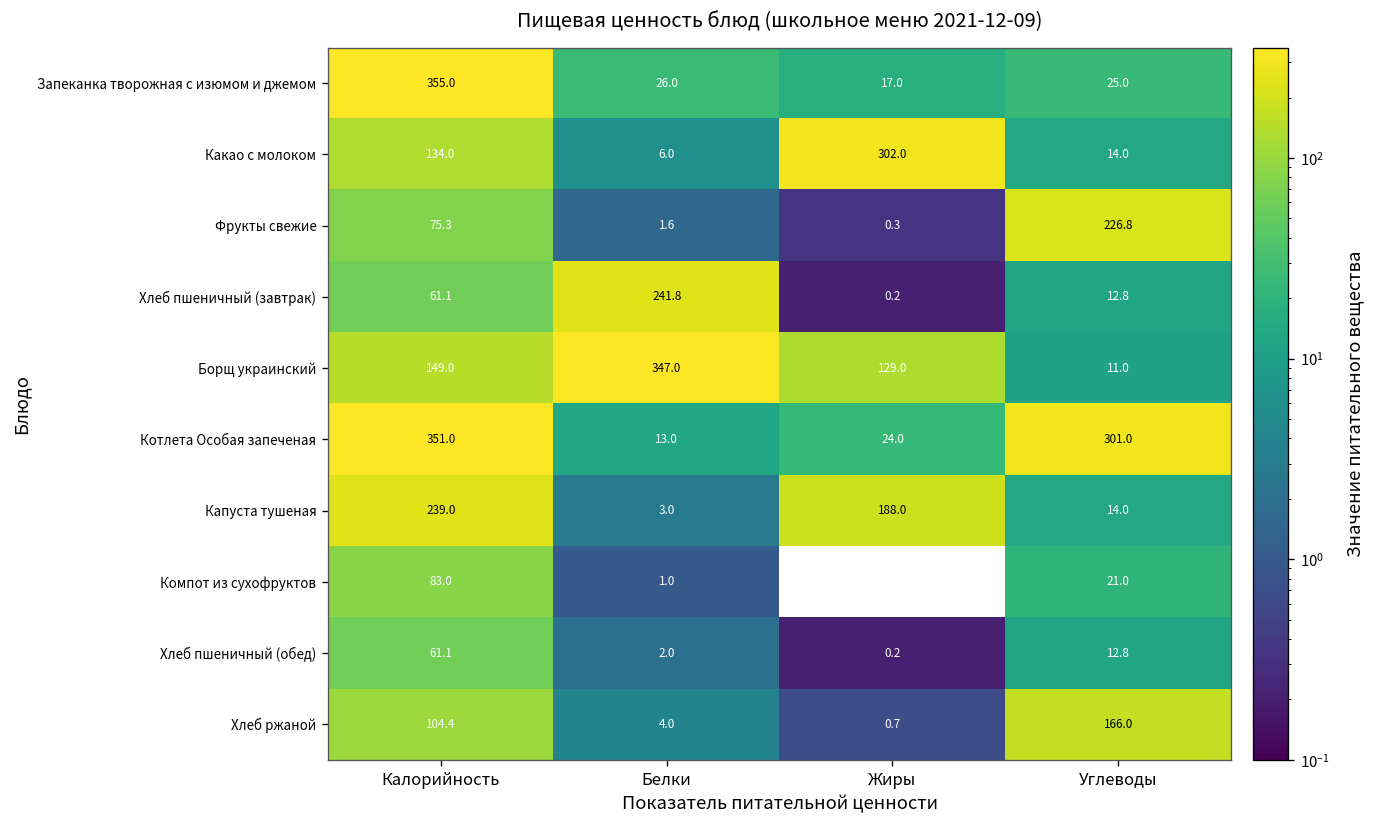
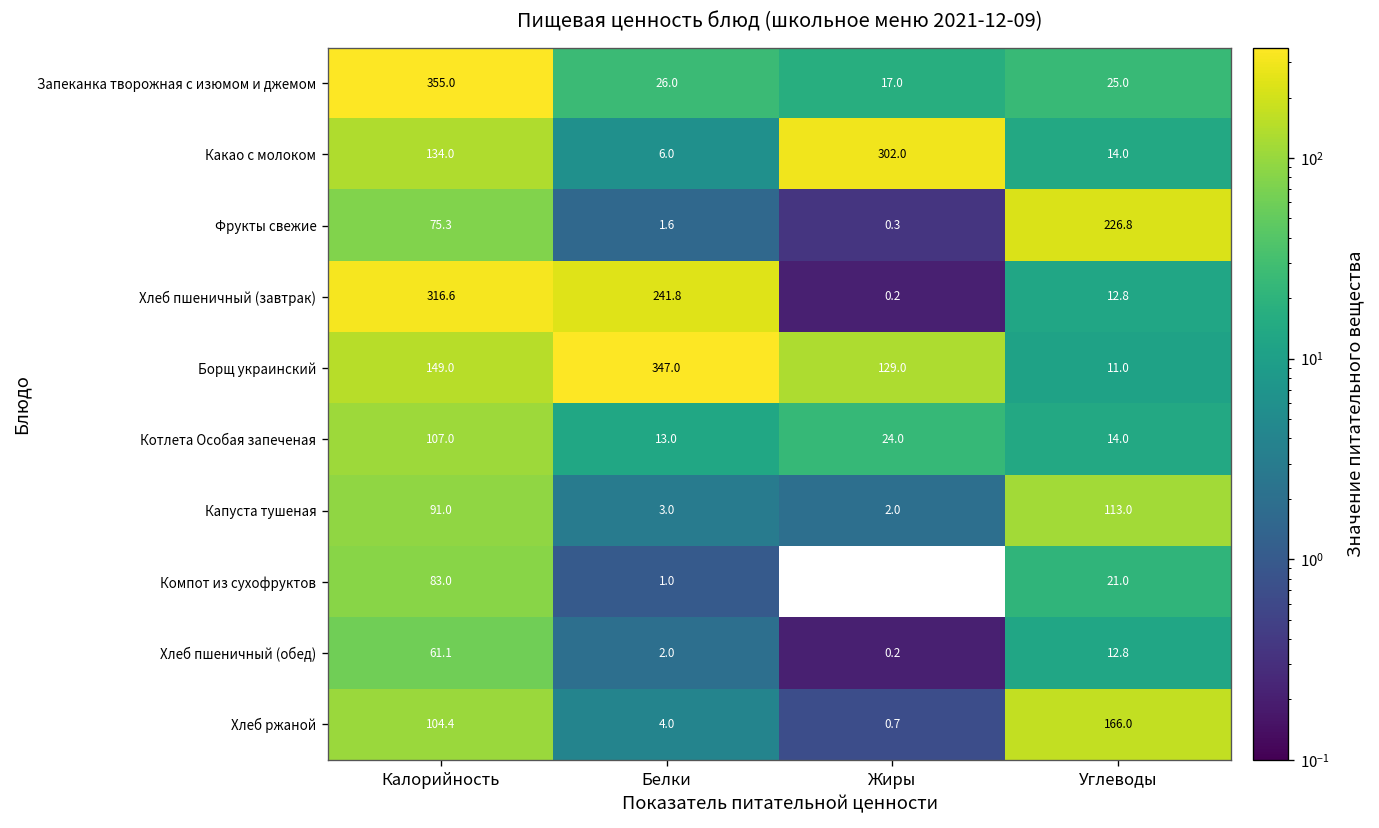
Хлеб пшеничный (завтрак), Калорийность: 61.1 -> 316.6
Котлета Особая запеченая, Калорийность: 351.0 -> 107.0
Котлета Особая запеченая, Углеводы: 301.0 -> 14.0
Капуста тушеная, Калорийность: 239.0 -> 91.0
Капуста тушеная, Жиры: 188.0 -> 2.0
Капуста тушеная, Углеводы: 14.0 -> 113.0
